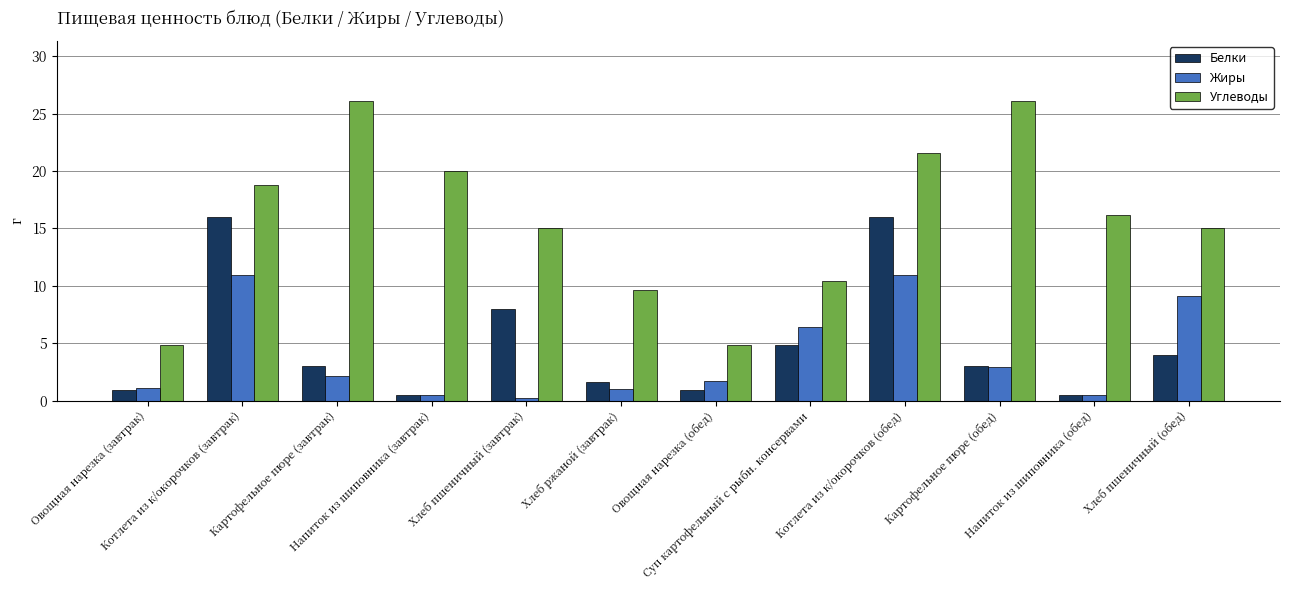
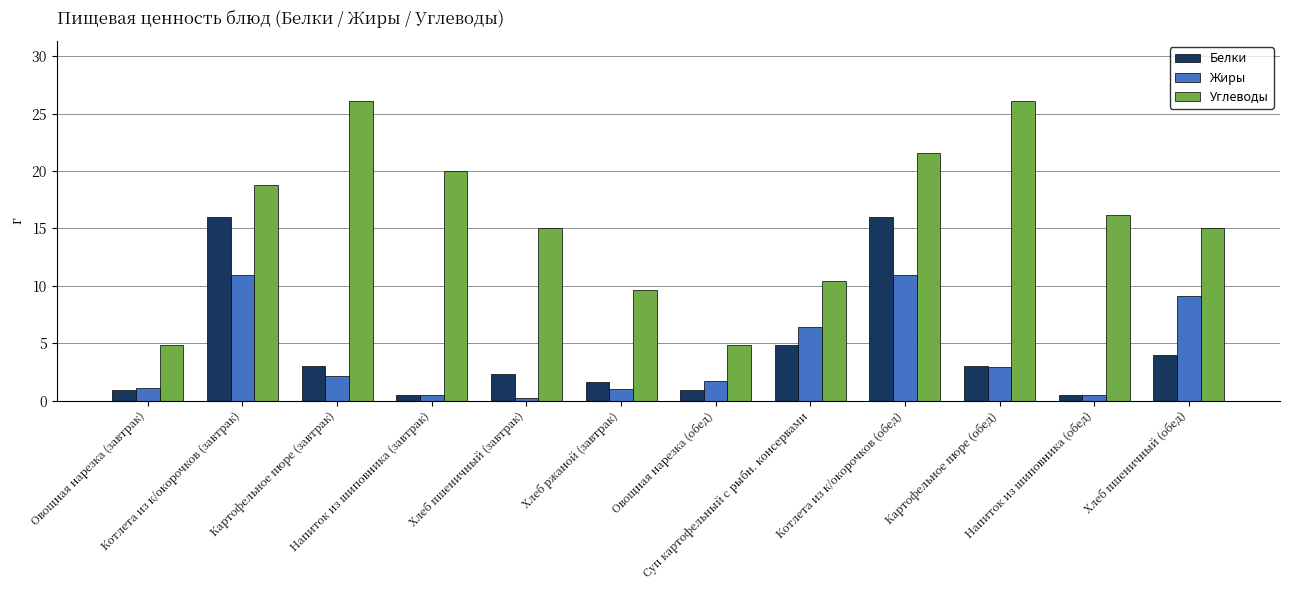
Белки, Хлеб пшеничный (завтрак): 8.0 -> 2.3
